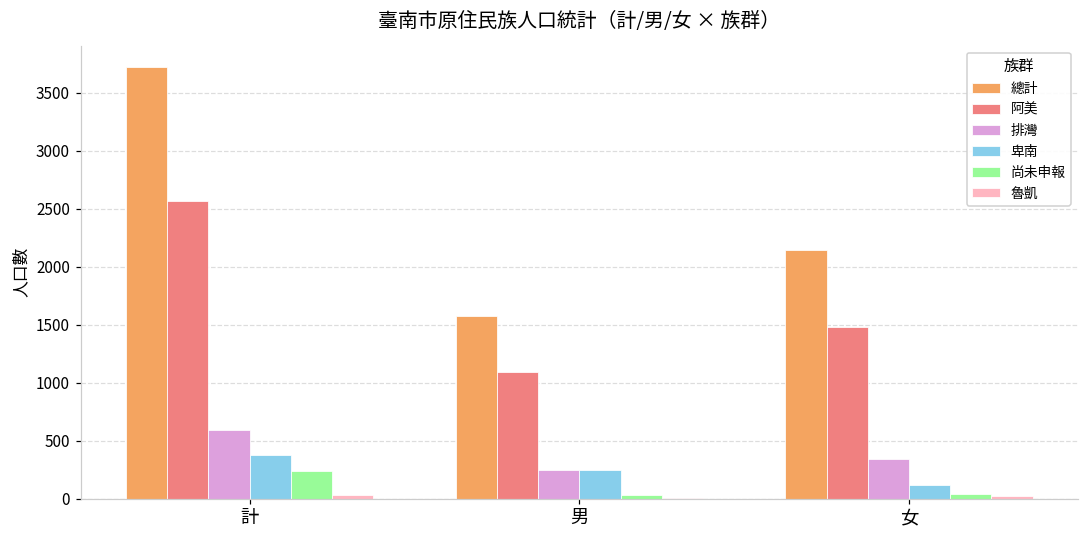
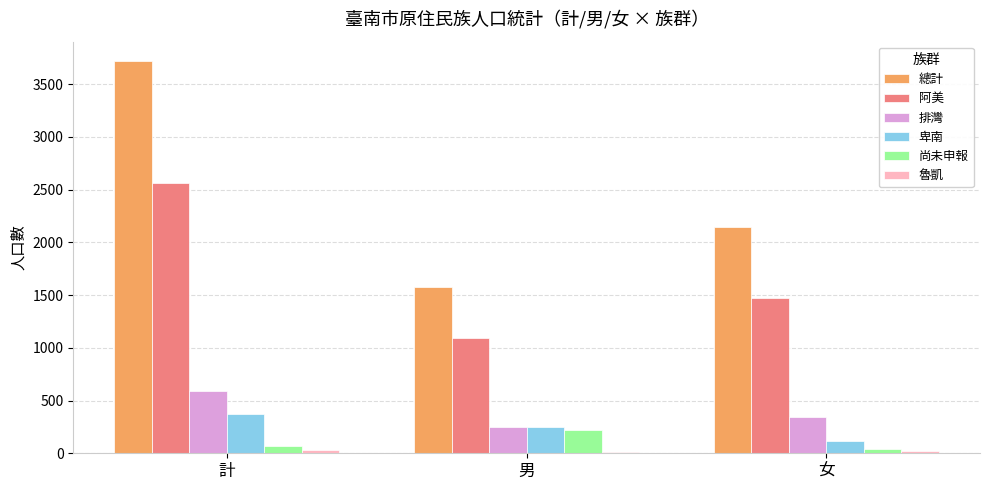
尚未申報, 計: 240 -> 70
尚未申報, 男: 30 -> 220
